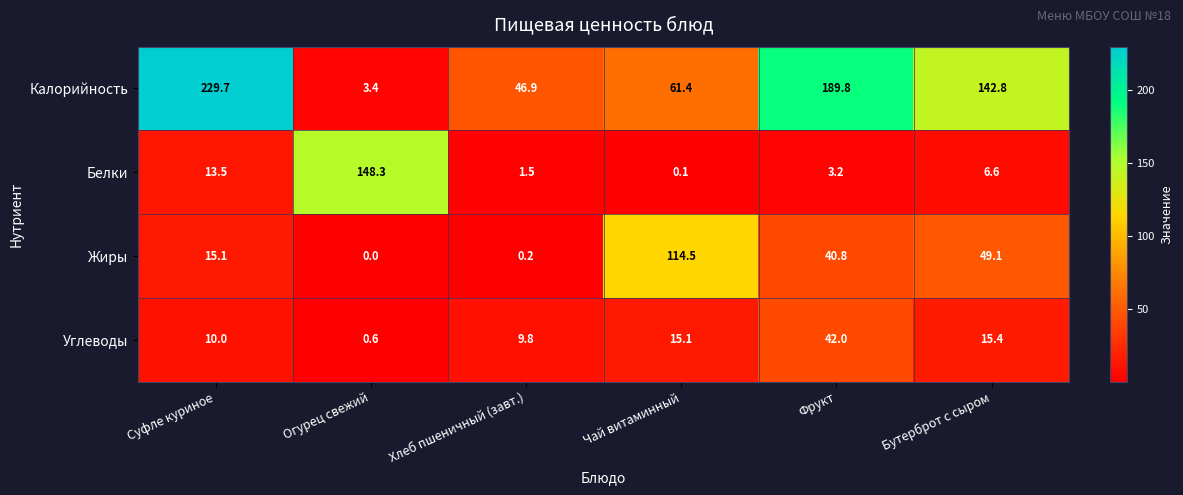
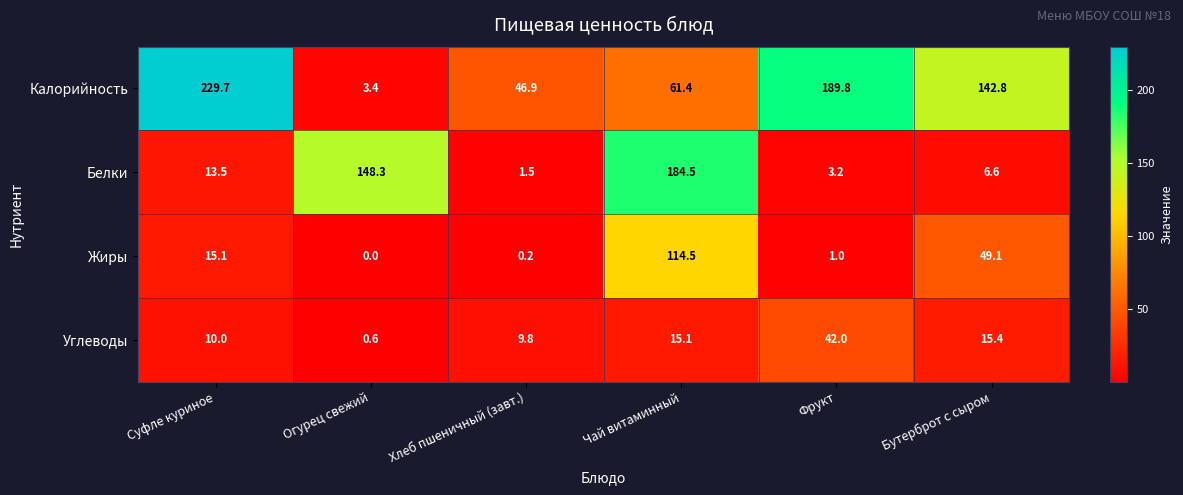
Белки, Чай витаминный: 0.1 -> 184.5
Жиры, Фрукт: 40.8 -> 1.0
